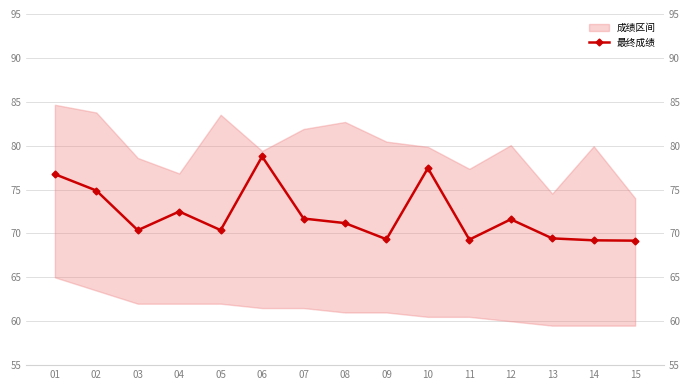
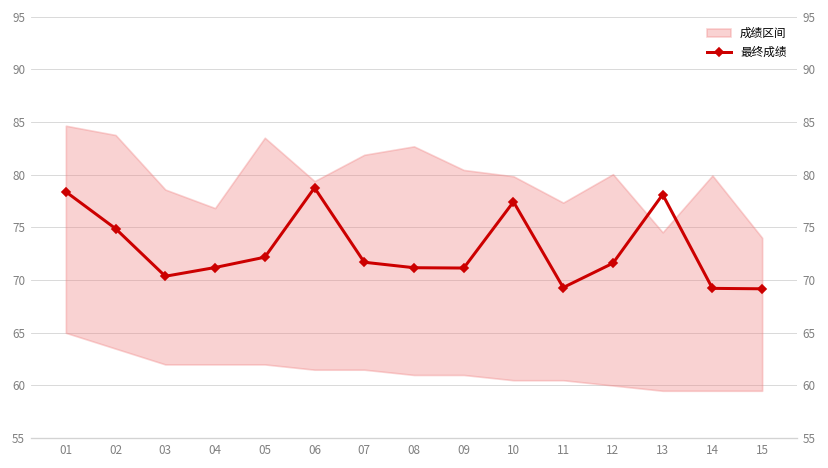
最终成绩, 01: 77 -> 78
最终成绩, 04: 73 -> 71
最终成绩, 05: 70 -> 72
最终成绩, 09: 69 -> 71
最终成绩, 13: 69 -> 78
